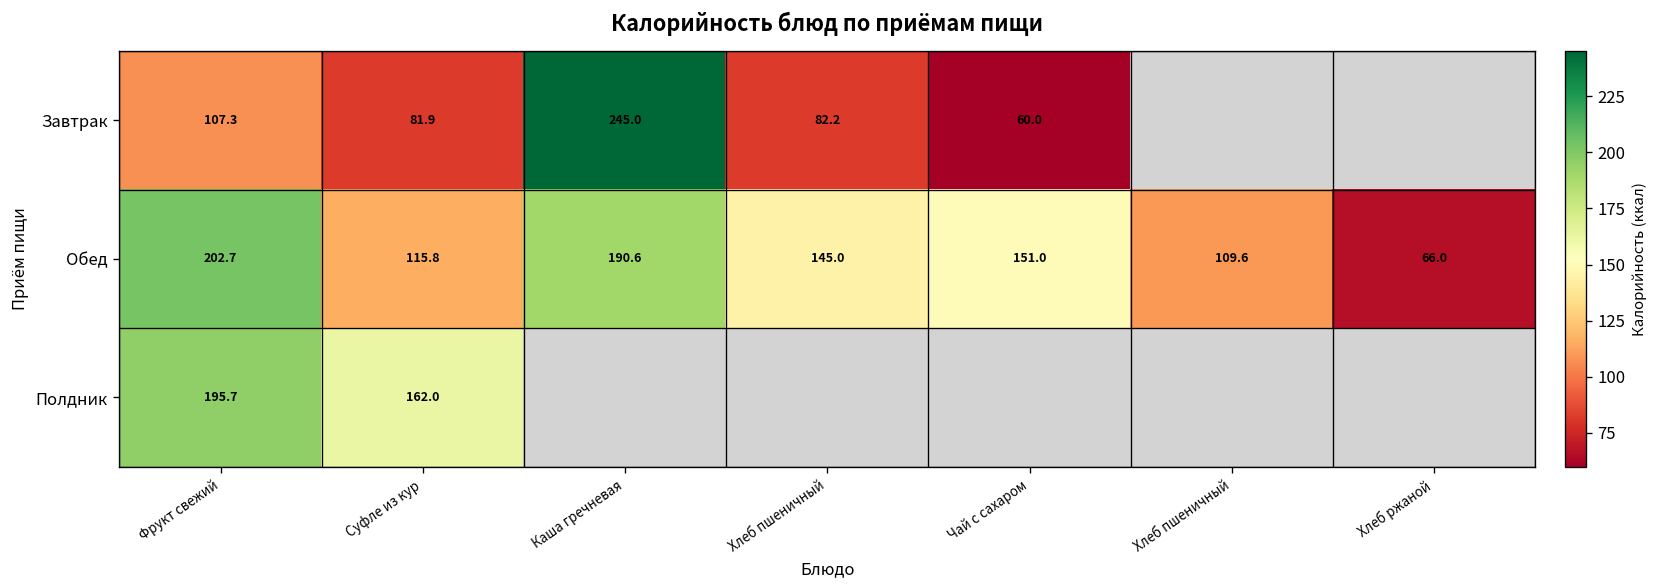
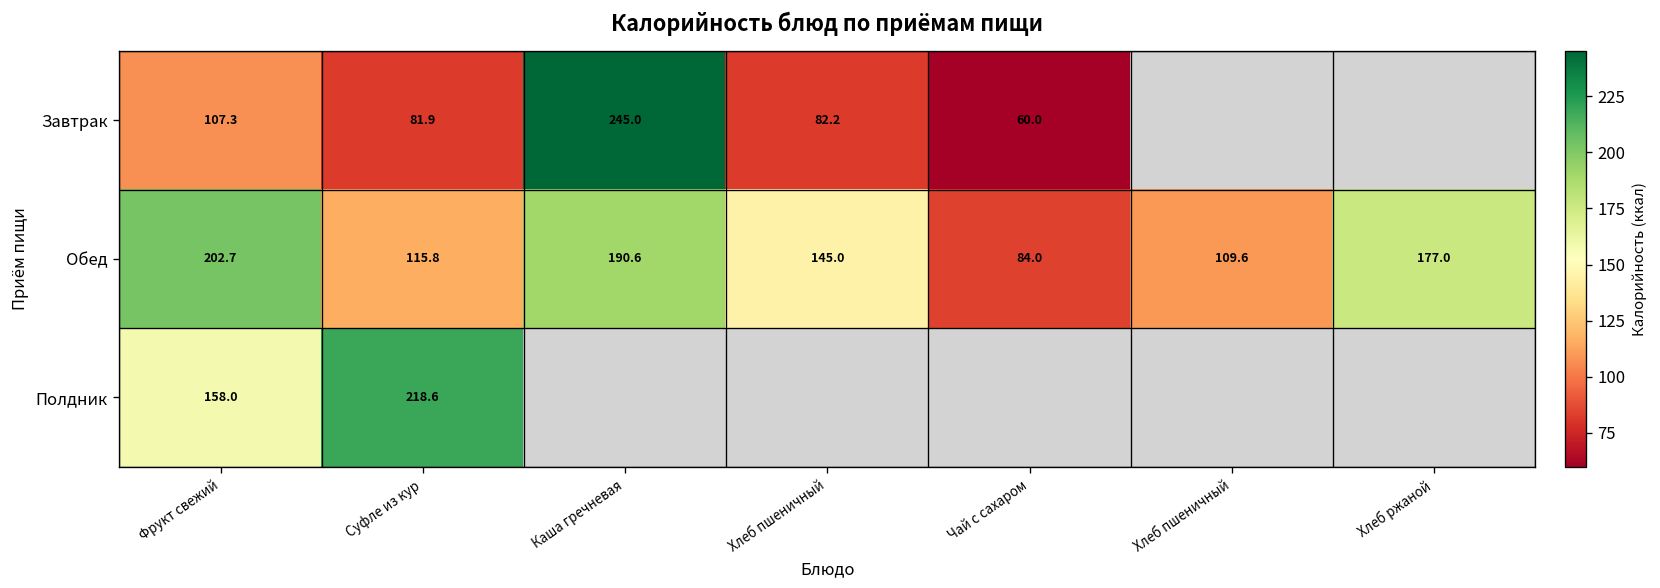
Обед, Чай с сахаром: 151.0 -> 84.0
Обед, Хлеб ржаной: 66.0 -> 177.0
Полдник, Фрукт свежий: 195.7 -> 158.0
Полдник, Суфле из кур: 162.0 -> 218.6
